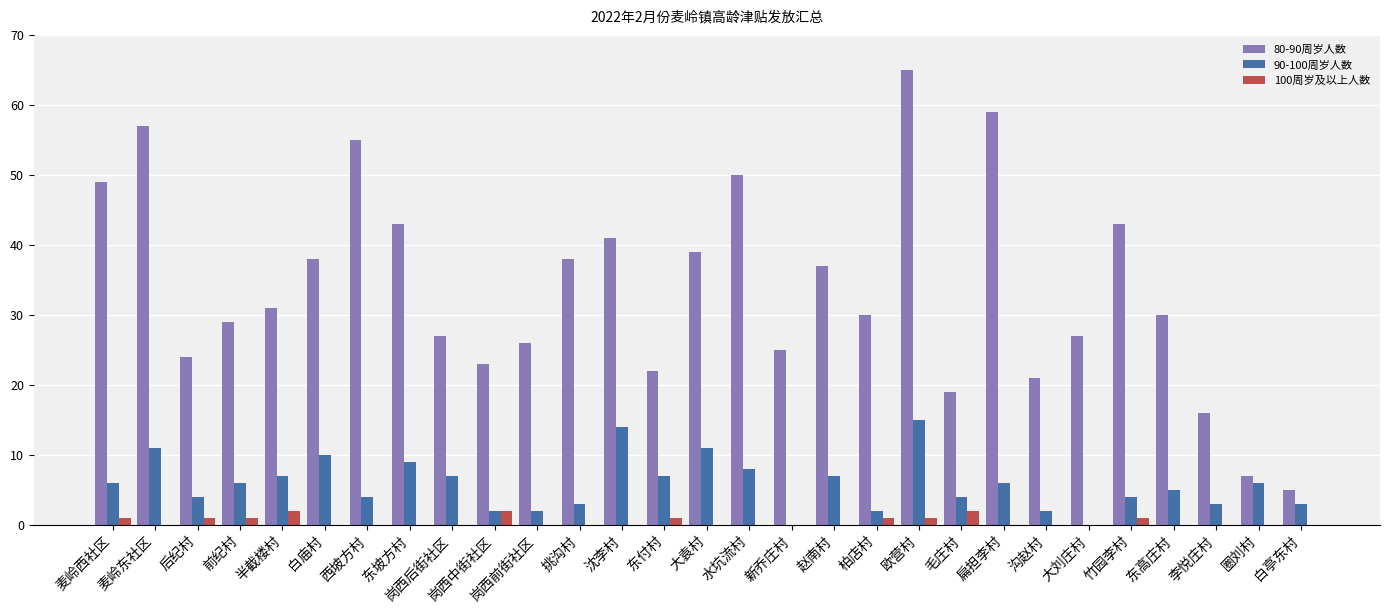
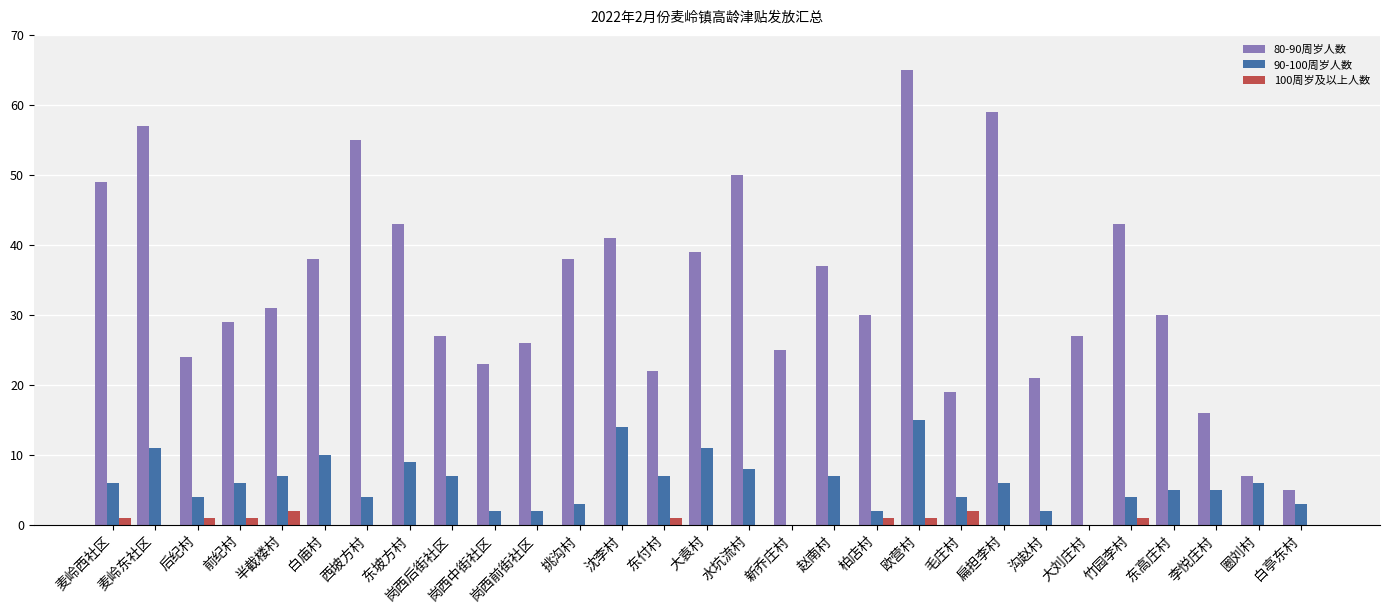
100周岁及以上人数, 岗西中街社区: 2 -> 0
90-100周岁人数, 李悦庄村: 3 -> 5
